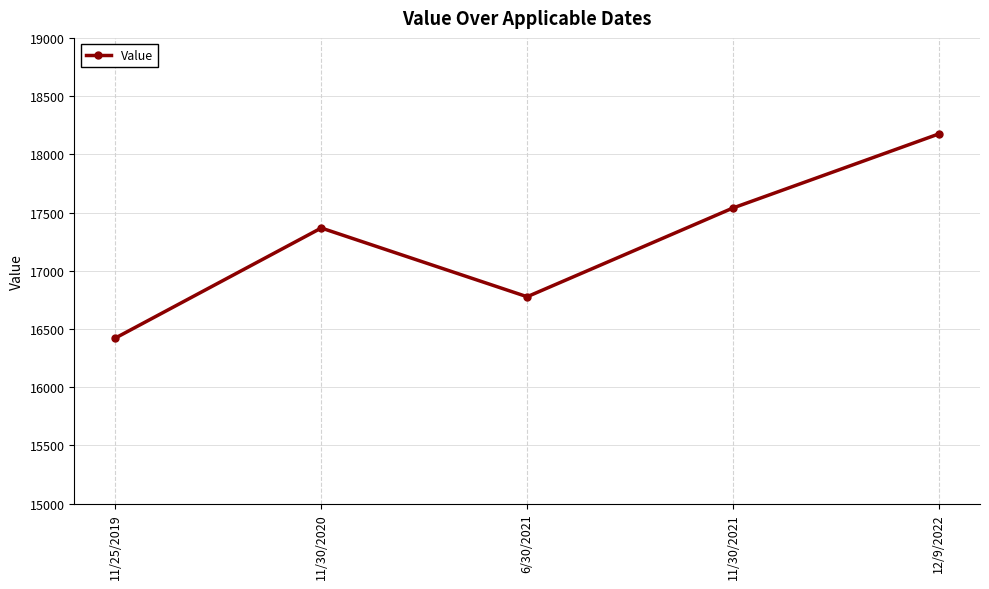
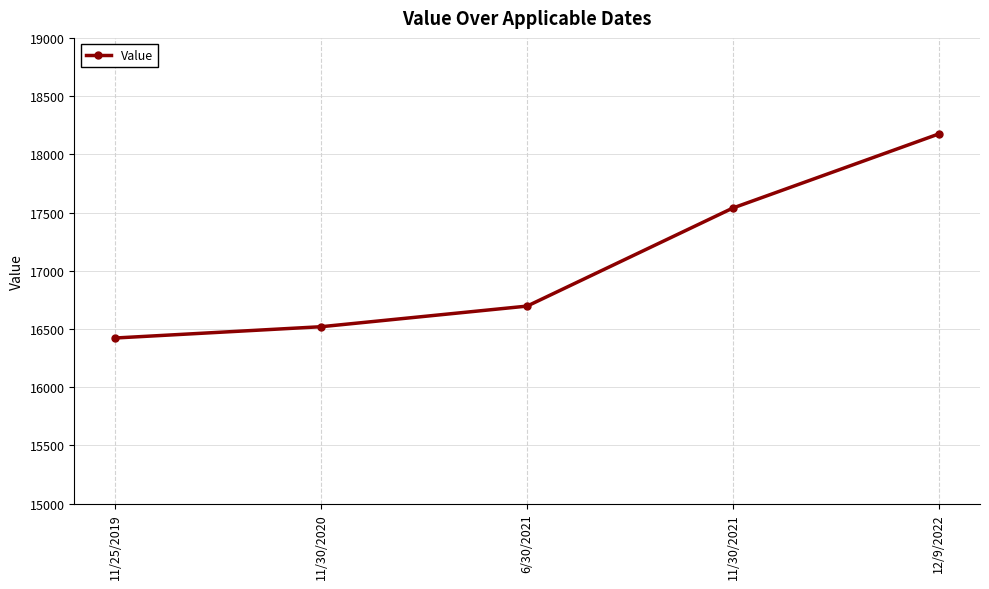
11/30/2020: 17370 -> 16520
6/30/2021: 16780 -> 16700
